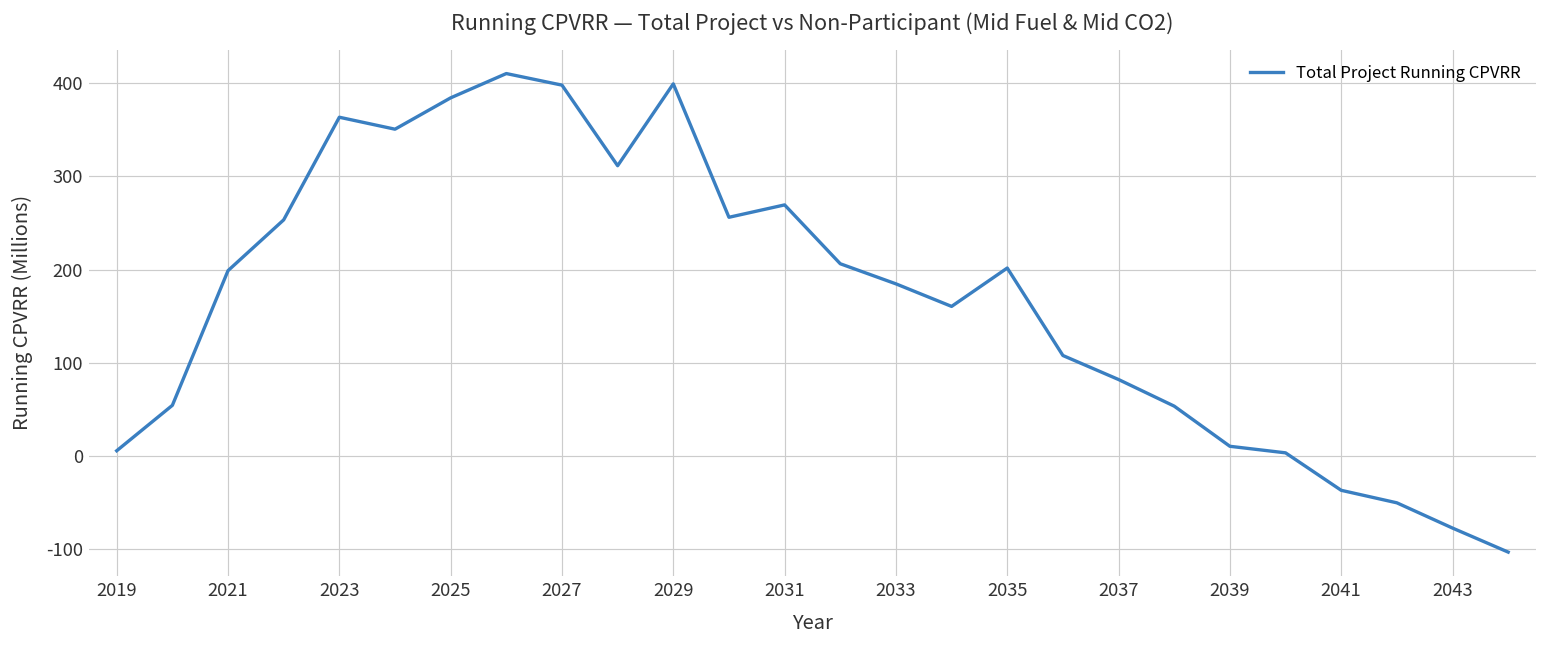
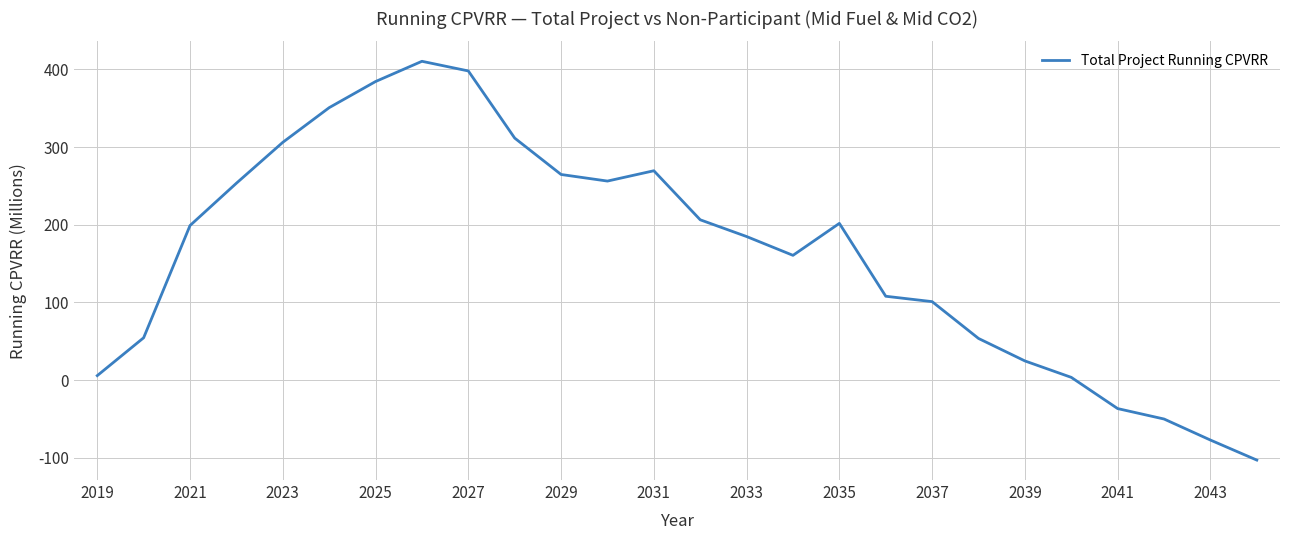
2023: 360 -> 310
2029: 400 -> 260
2037: 80 -> 100
2039: 10 -> 20
